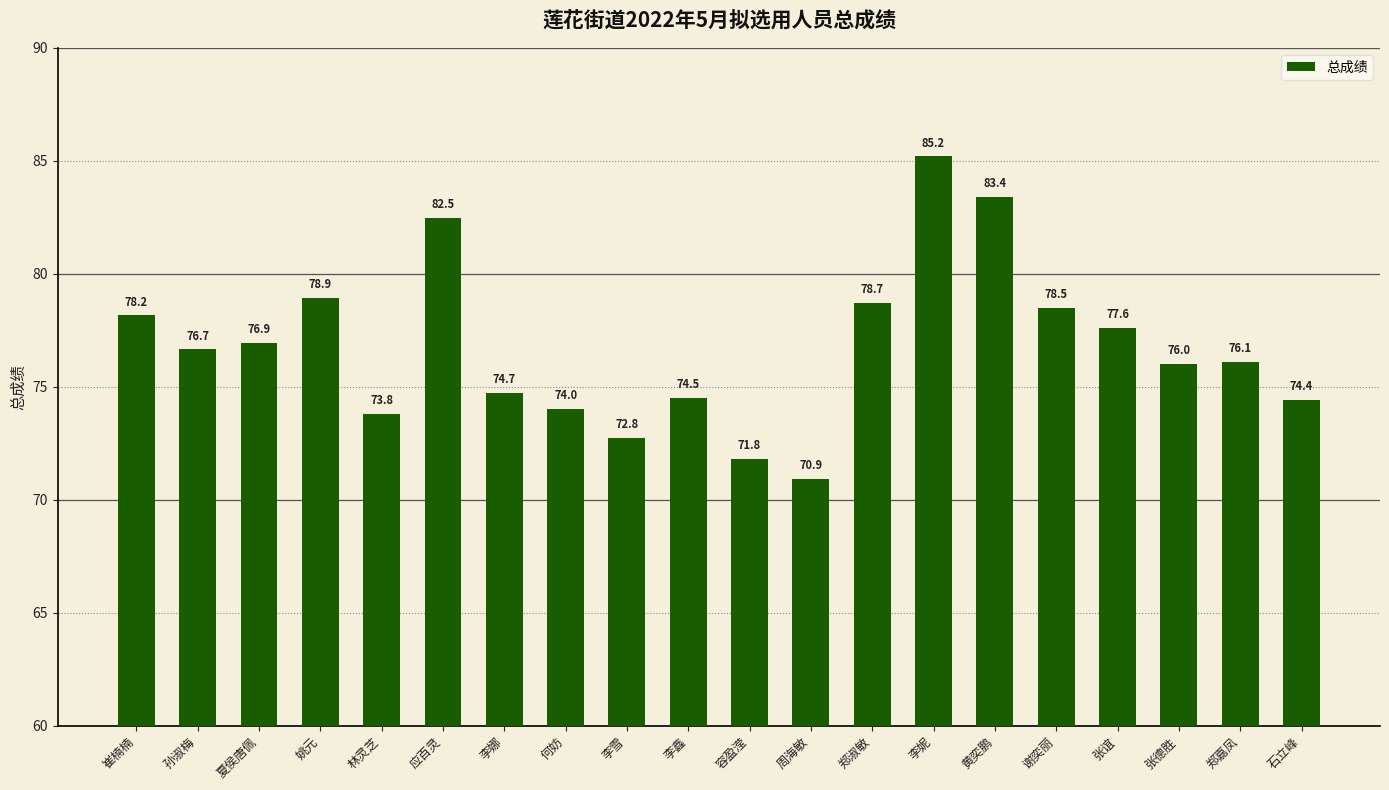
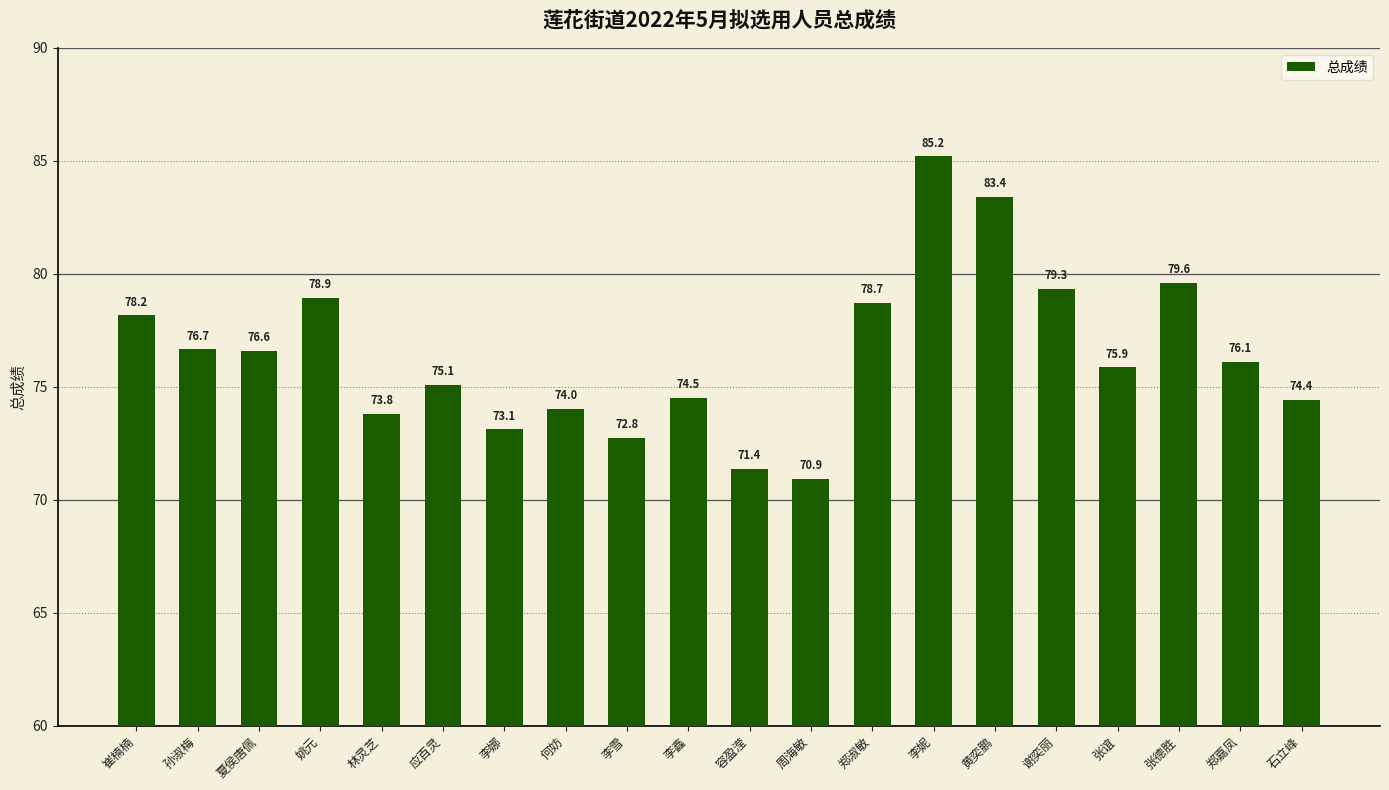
夏侯唐佩: 76.9 -> 76.6
应百灵: 82.5 -> 75.1
李娜: 74.7 -> 73.1
容盈滢: 71.8 -> 71.4
谢奕丽: 78.5 -> 79.3
张谊: 77.6 -> 75.9
张德胜: 76.0 -> 79.6
